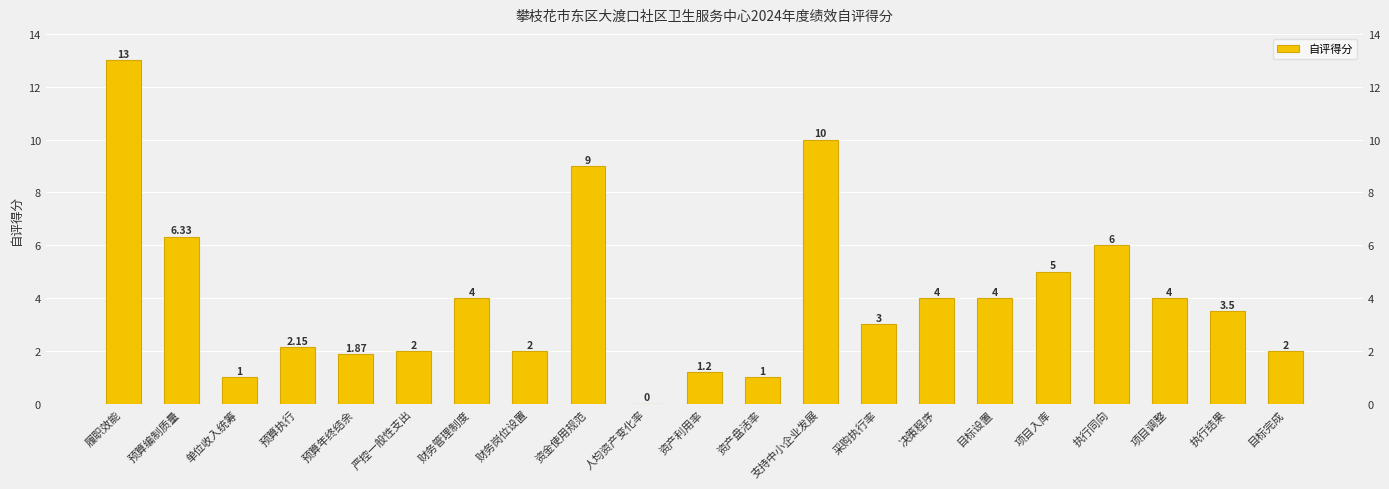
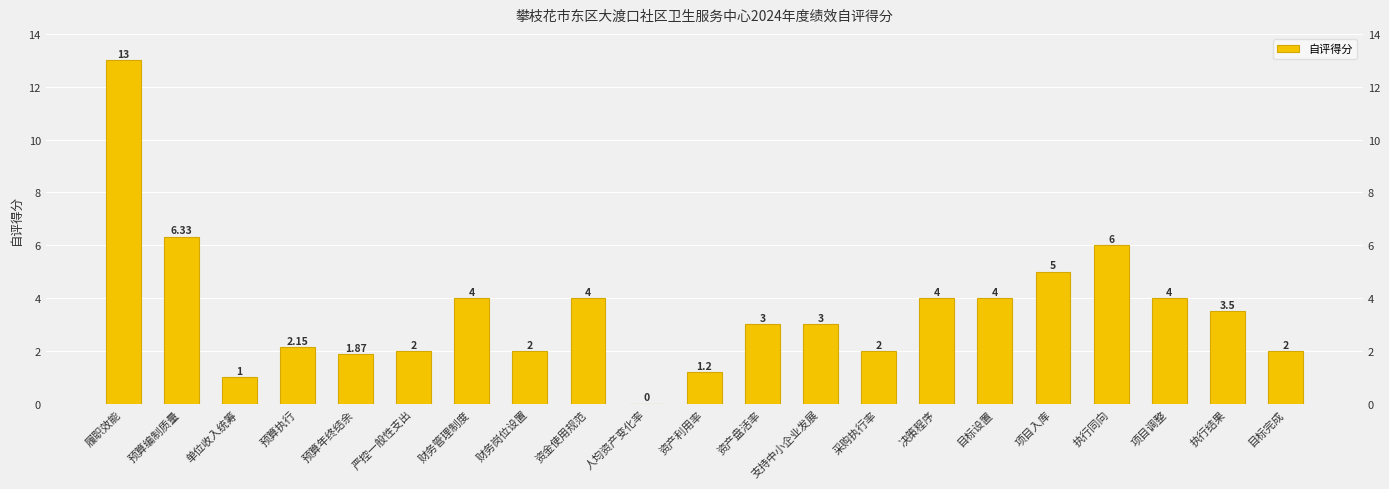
资金使用规范: 9 -> 4
资产盘活率: 1 -> 3
支持中小企业发展: 10 -> 3
采购执行率: 3 -> 2
